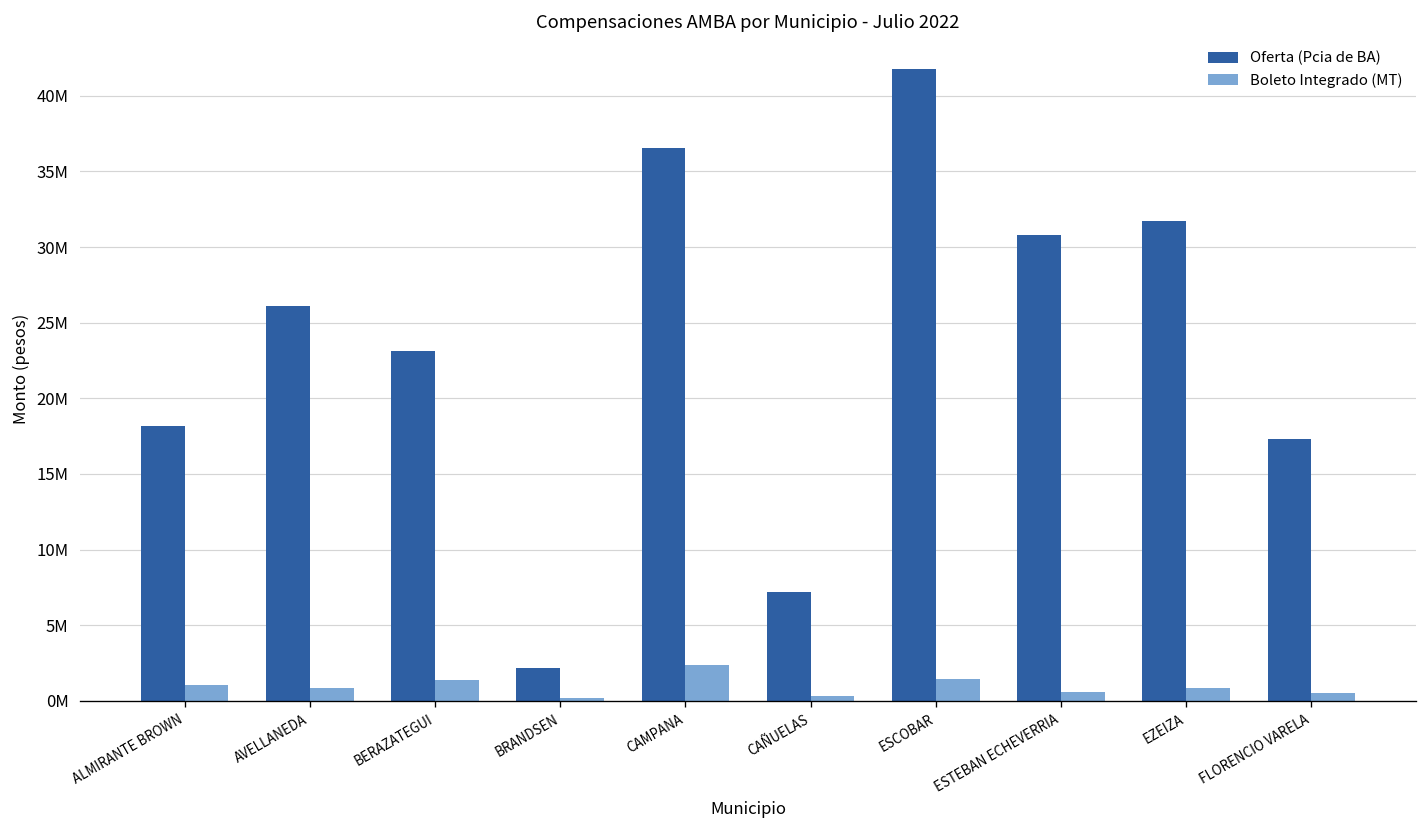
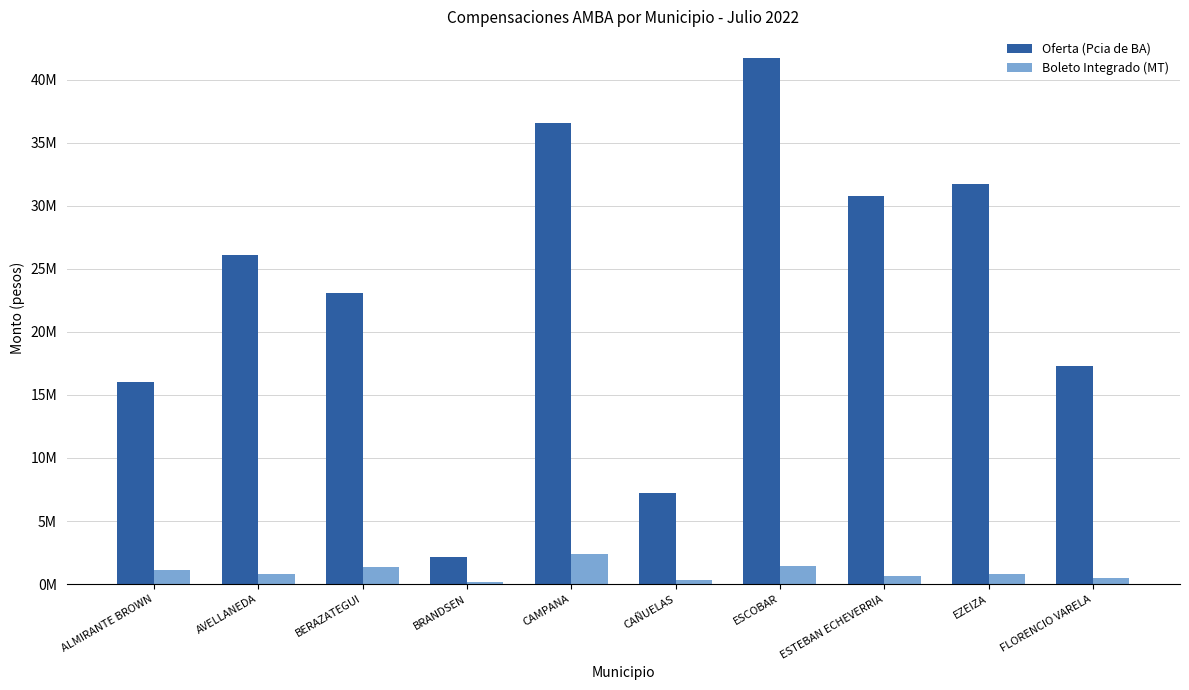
Oferta (Pcia de BA), ALMIRANTE BROWN: 18200000 -> 16000000
